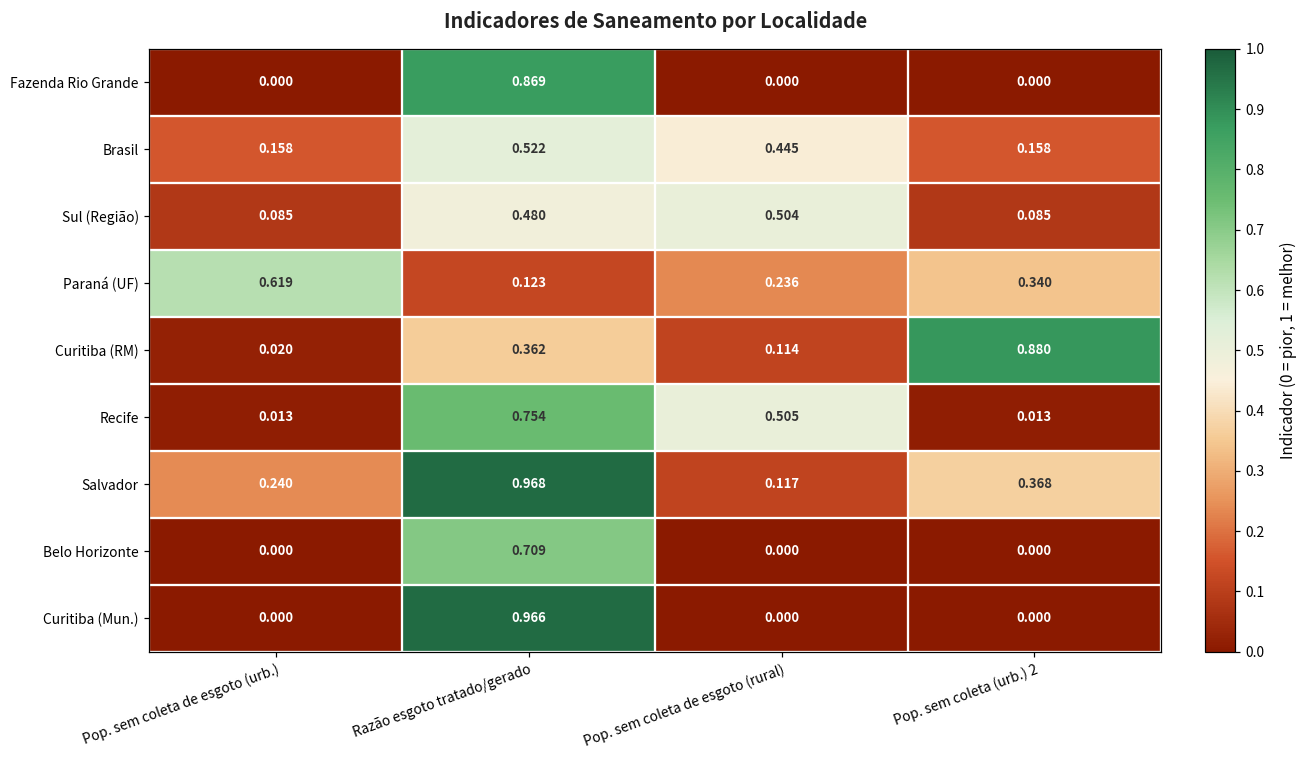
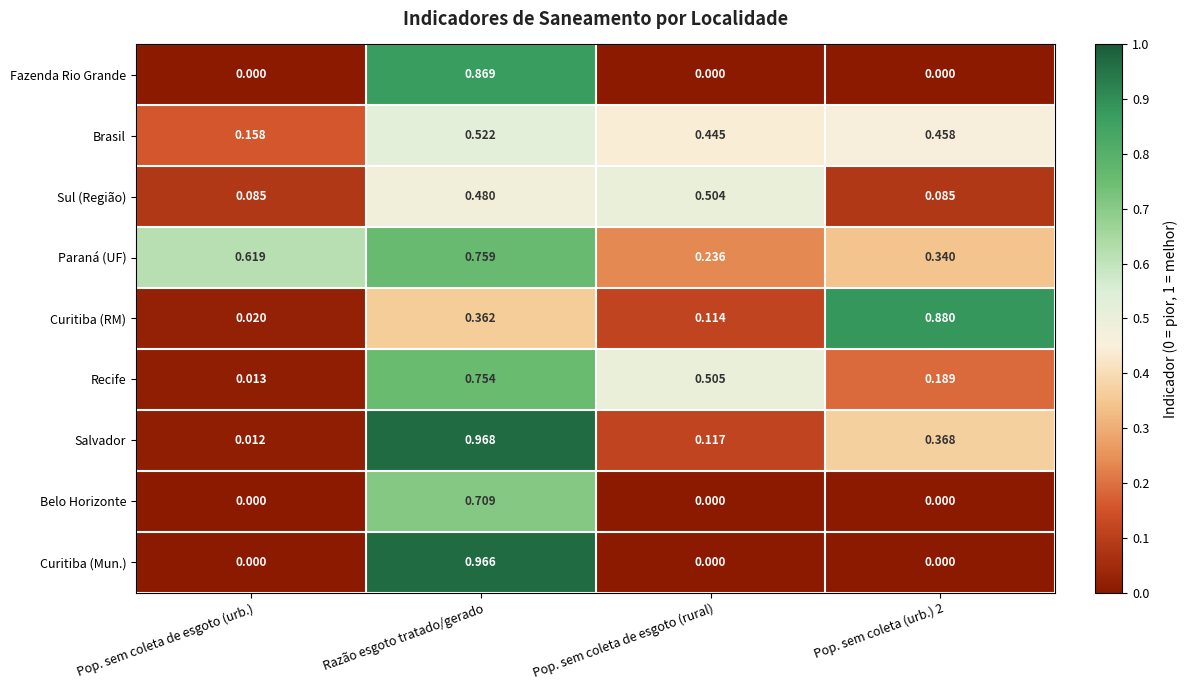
Brasil, Pop. sem coleta (urb.) 2: 0.158 -> 0.458
Paraná (UF), Razão esgoto tratado/gerado: 0.123 -> 0.759
Recife, Pop. sem coleta (urb.) 2: 0.013 -> 0.189
Salvador, Pop. sem coleta de esgoto (urb.): 0.240 -> 0.012
